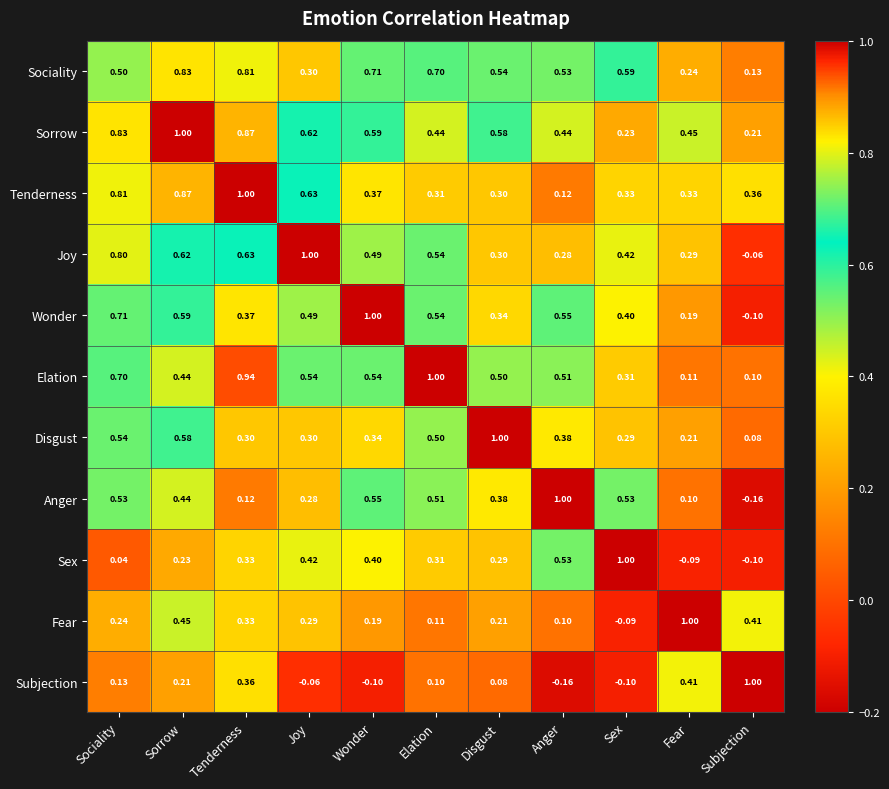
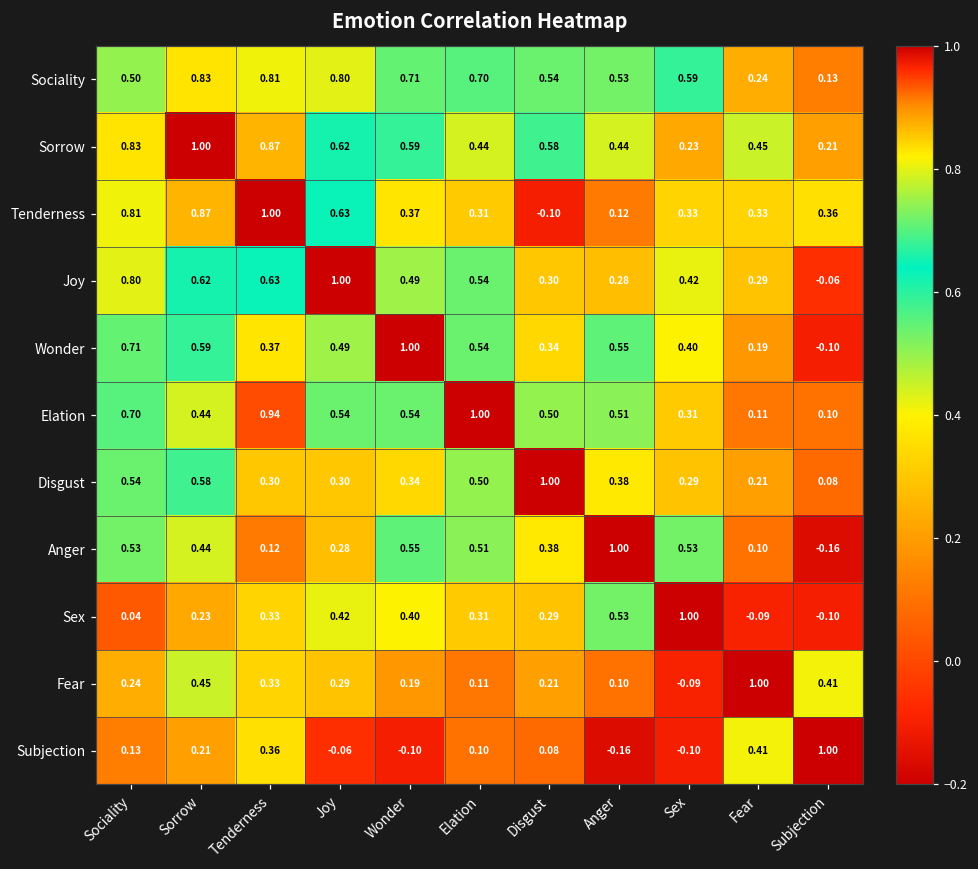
Sociality, Joy: 0.30 -> 0.80
Tenderness, Disgust: 0.30 -> -0.10
